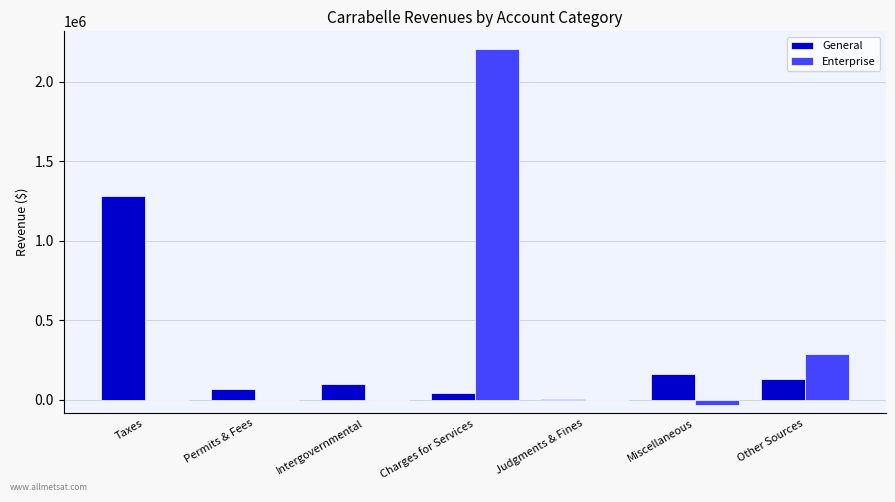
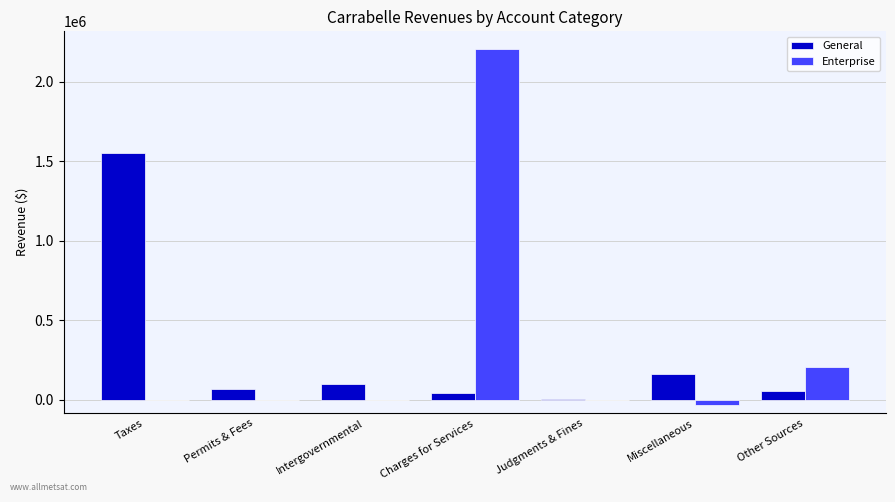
General, Taxes: 1280000 -> 1550000
General, Other Sources: 130000 -> 50000
Enterprise, Other Sources: 290000 -> 210000
